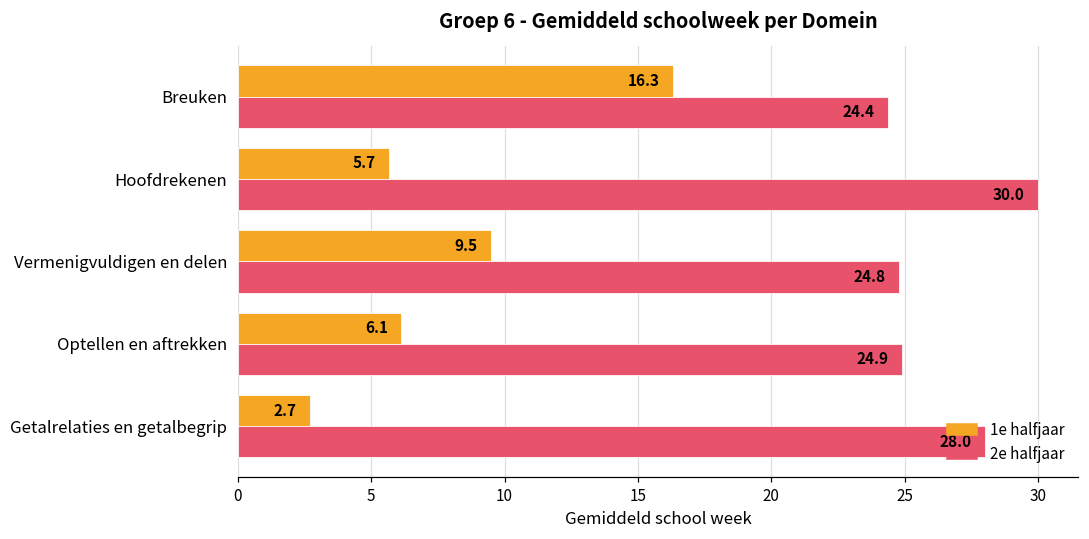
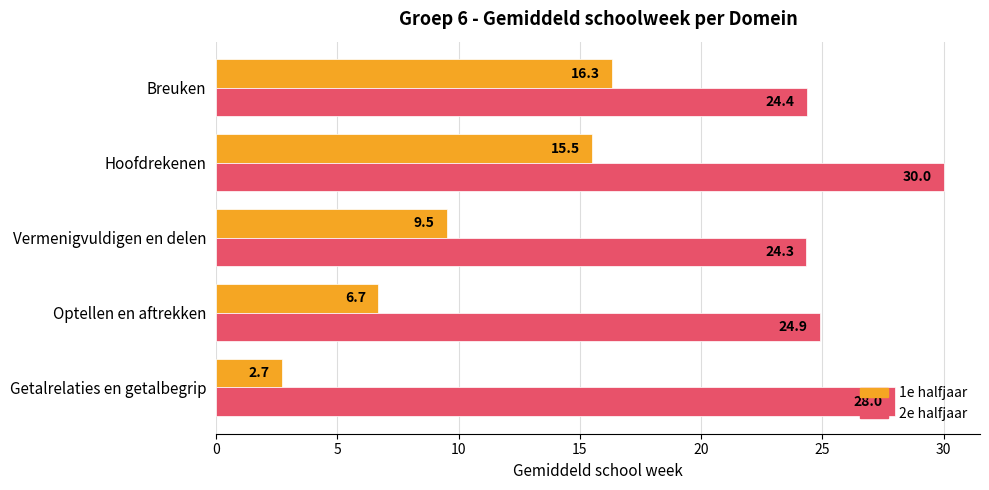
1e halfjaar, Hoofdrekenen: 5.7 -> 15.5
2e halfjaar, Vermenigvuldigen en delen: 24.8 -> 24.3
1e halfjaar, Optellen en aftrekken: 6.1 -> 6.7
